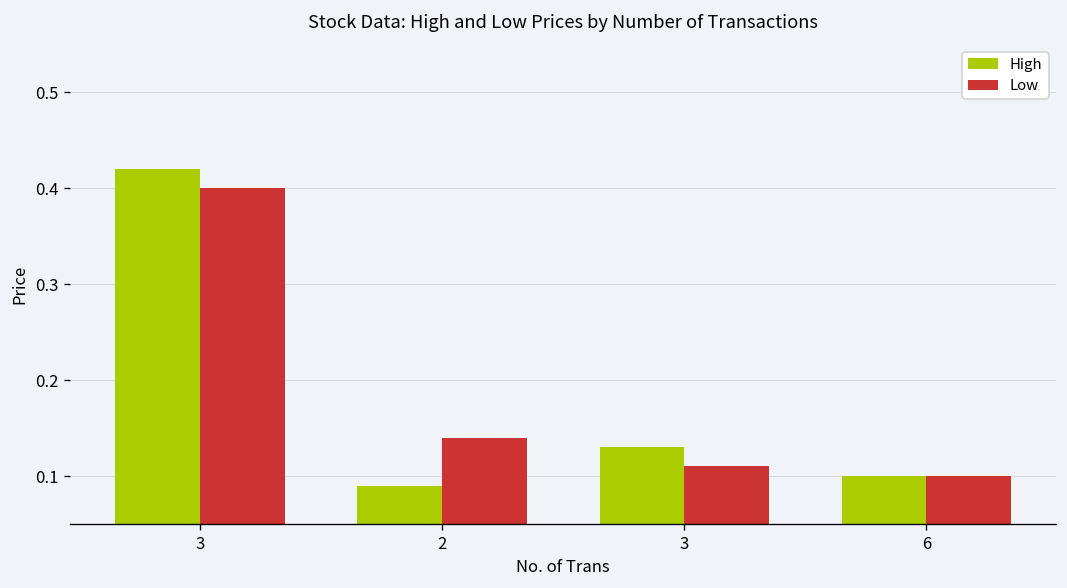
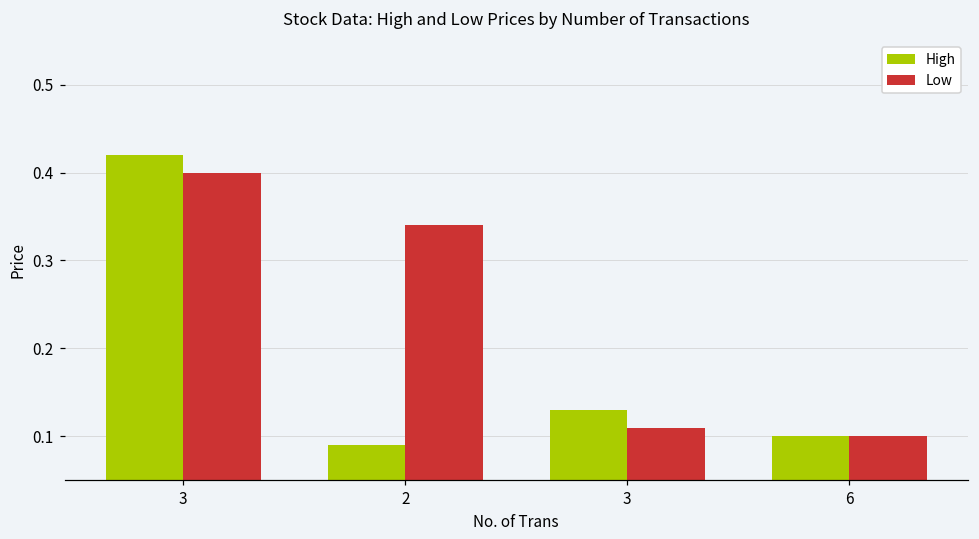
Low, 2: 0.14 -> 0.34
